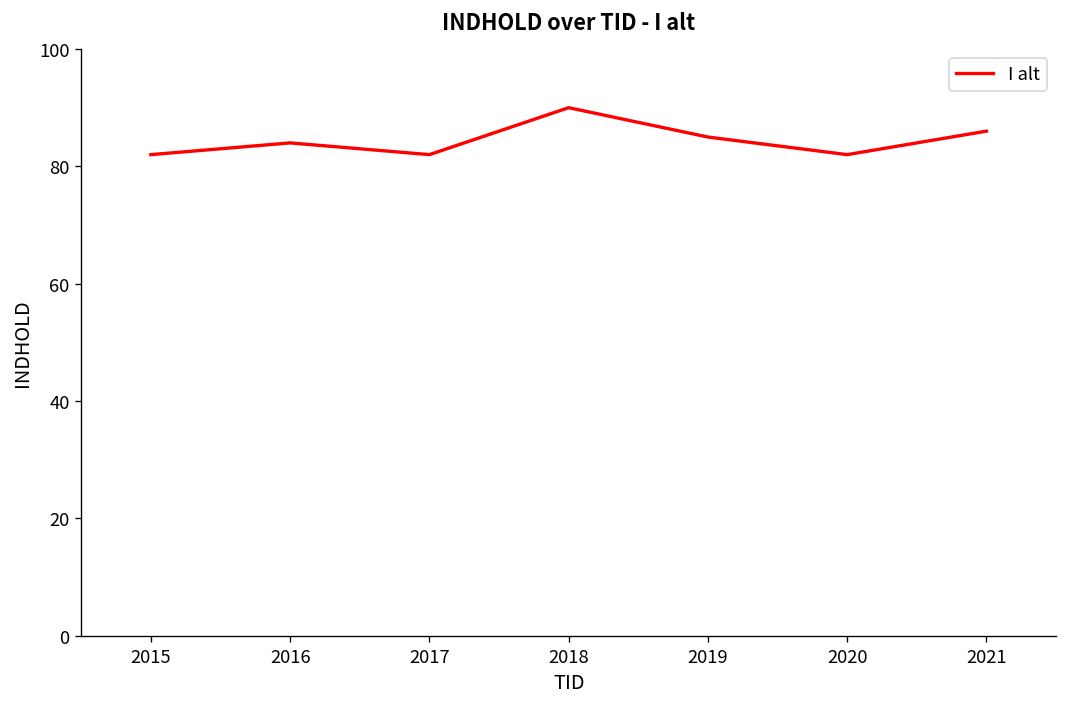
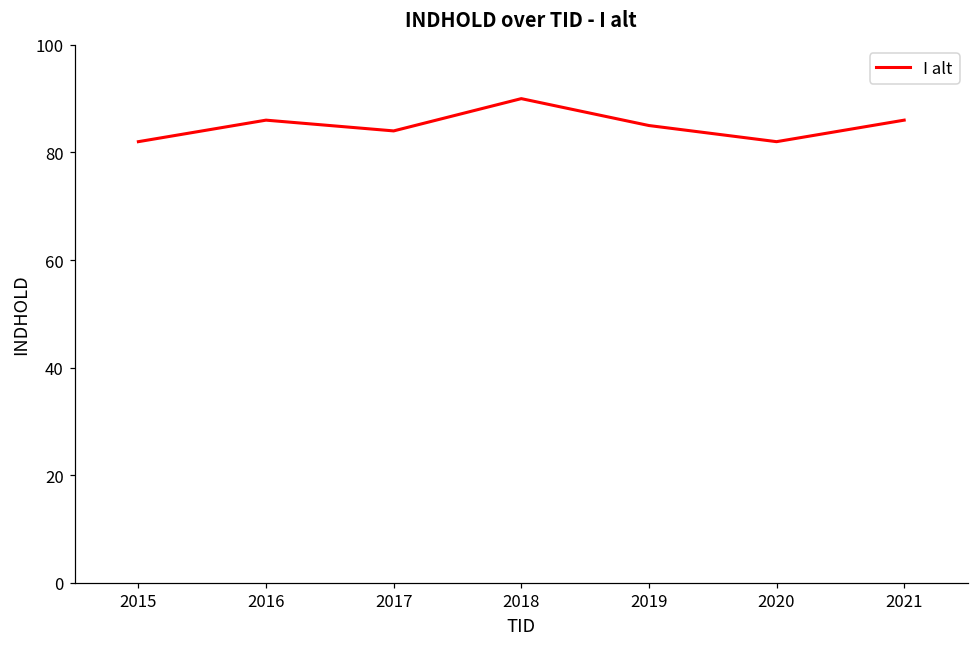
2016: 84 -> 86
2017: 82 -> 84
